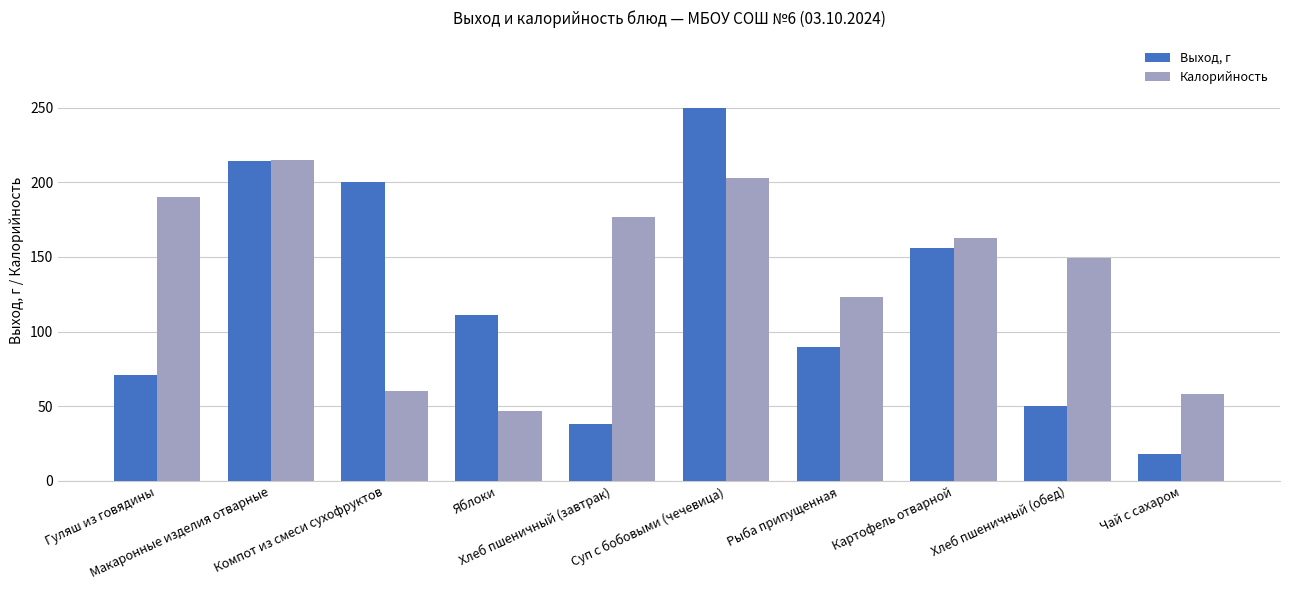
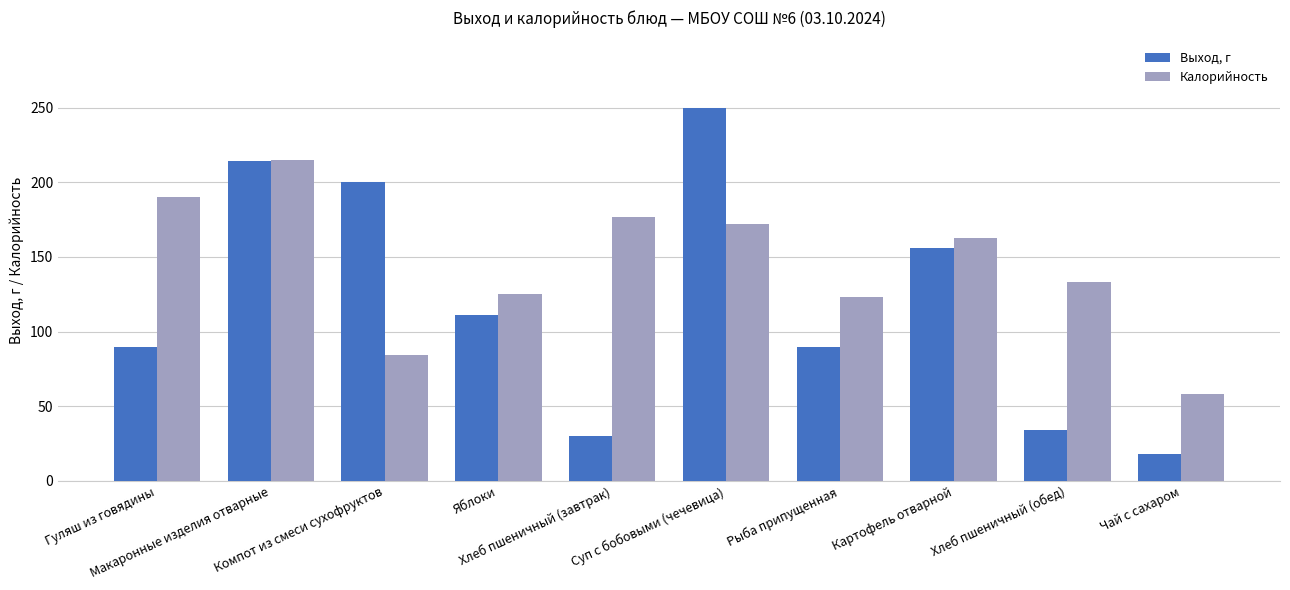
Выход, г, Гуляш из говядины: 71 -> 90
Калорийность, Компот из смеси сухофруктов: 60 -> 84
Калорийность, Яблоки: 47 -> 125
Выход, г, Хлеб пшеничный (завтрак): 38 -> 30
Калорийность, Суп с бобовыми (чечевица): 203 -> 172
Выход, г, Хлеб пшеничный (обед): 50 -> 34
Калорийность, Хлеб пшеничный (обед): 149 -> 133
